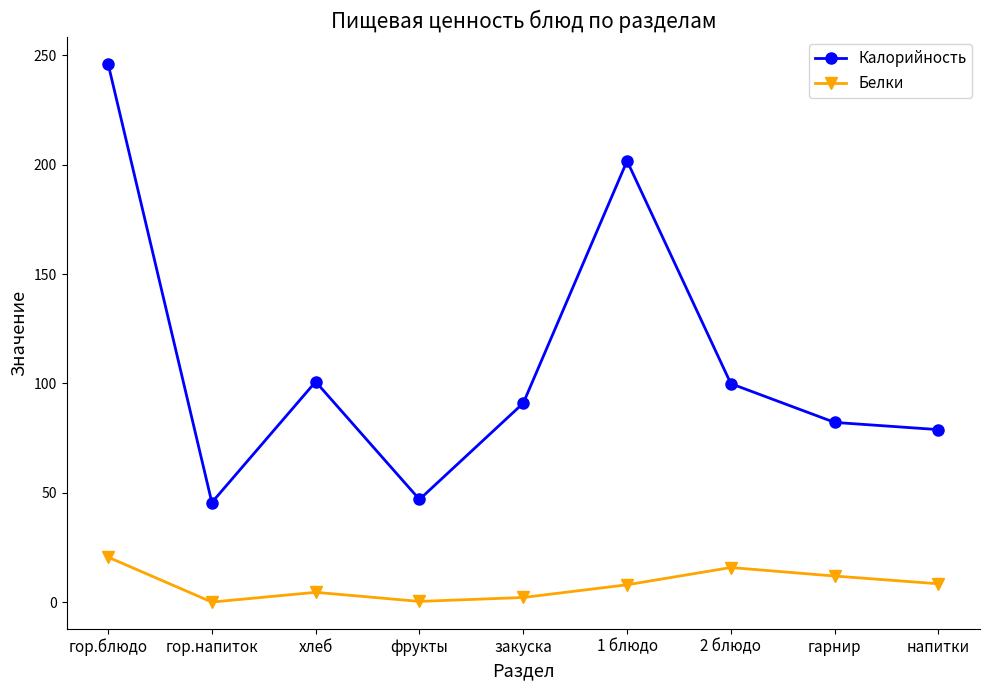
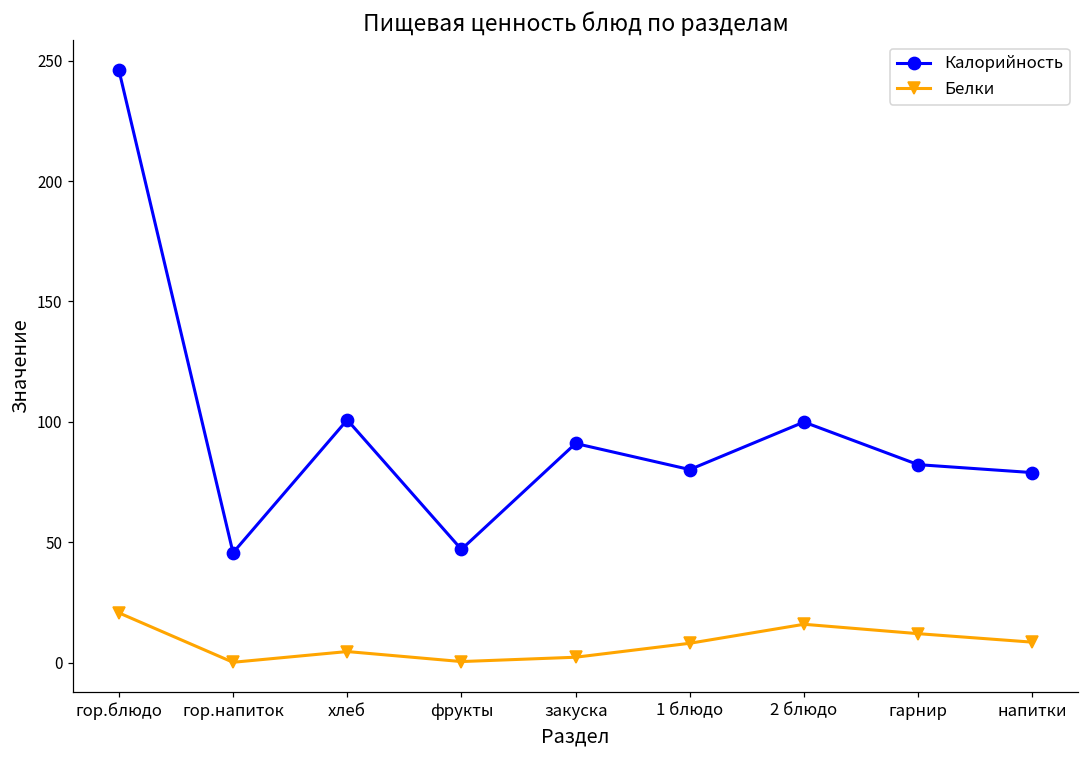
Калорийность, 1 блюдо: 202 -> 80
